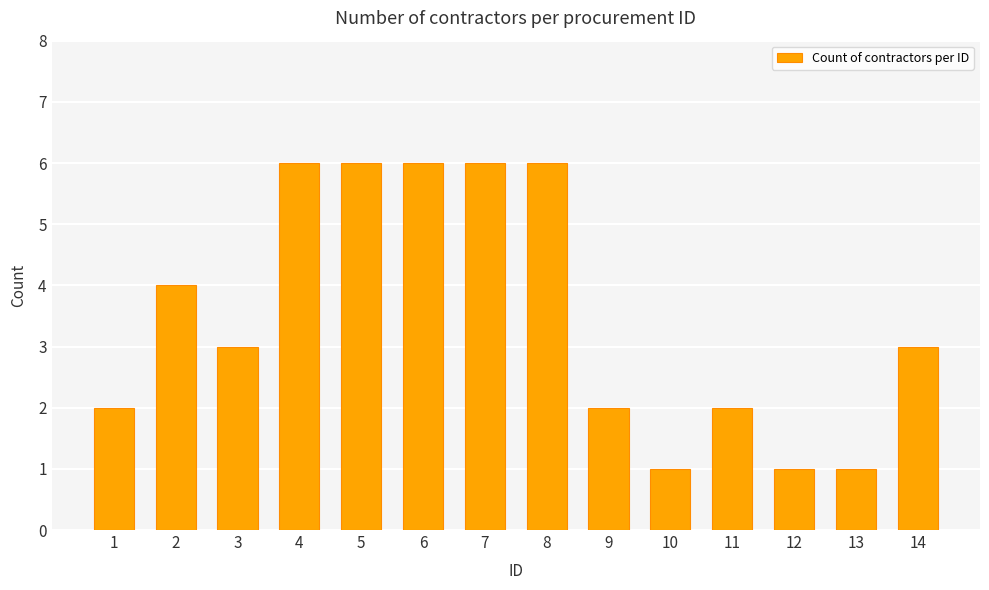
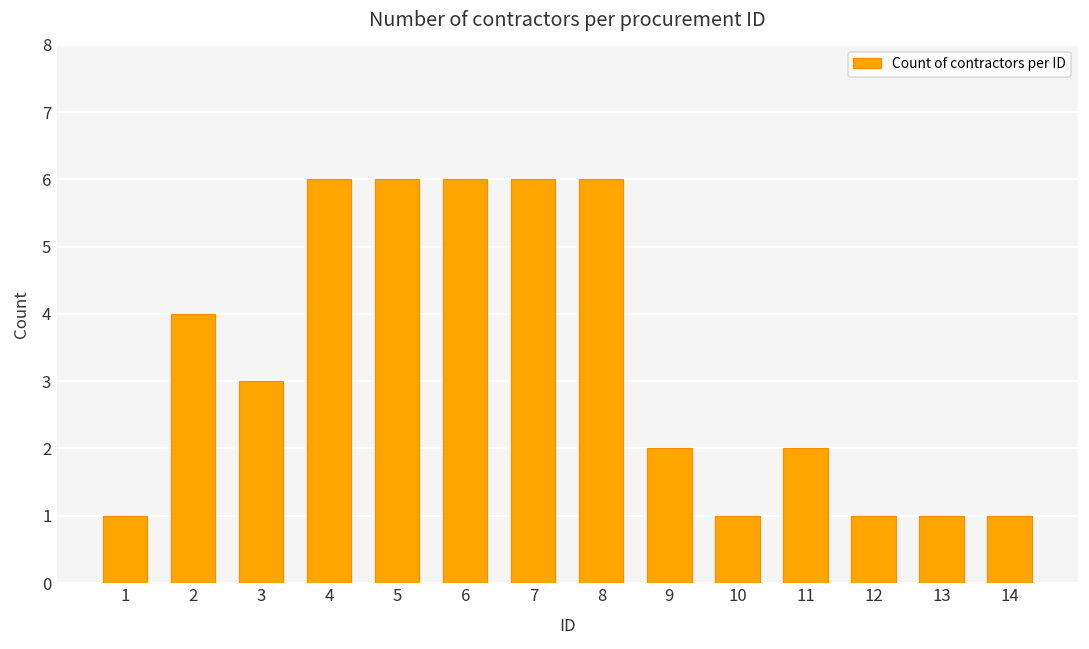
1: 2 -> 1
14: 3 -> 1
